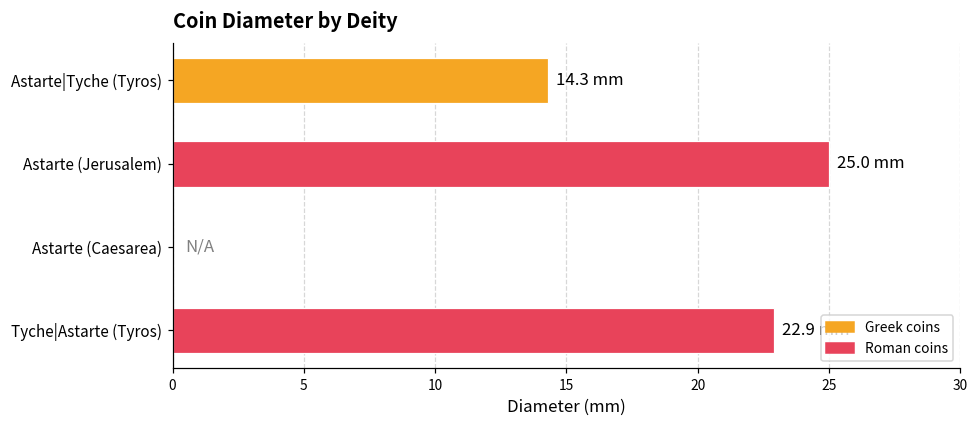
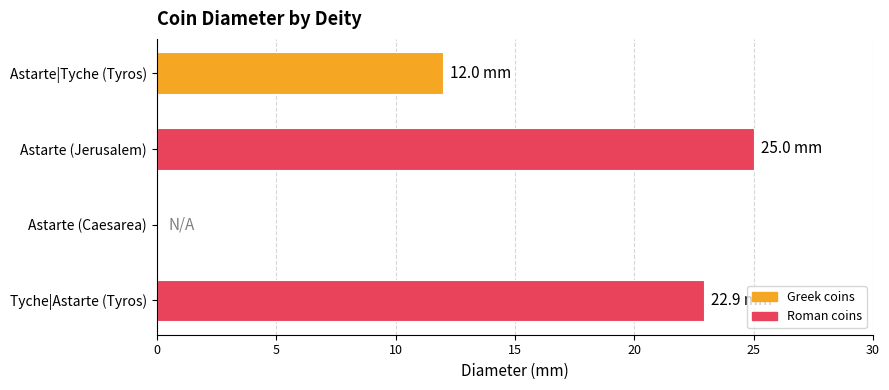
Astarte|Tyche (Tyros): 14.3 -> 12.0
